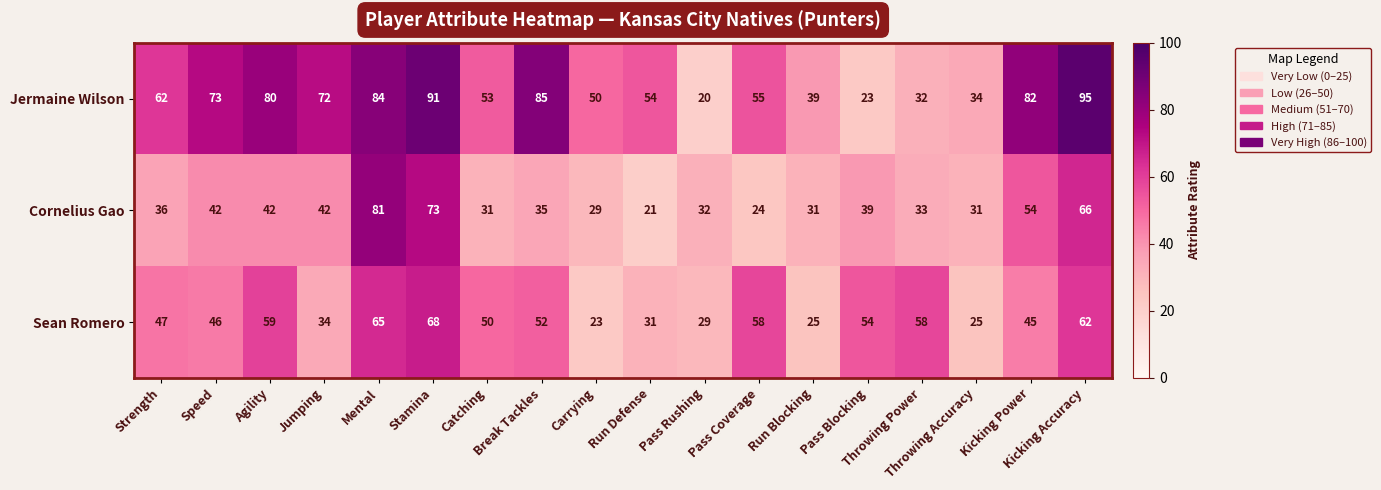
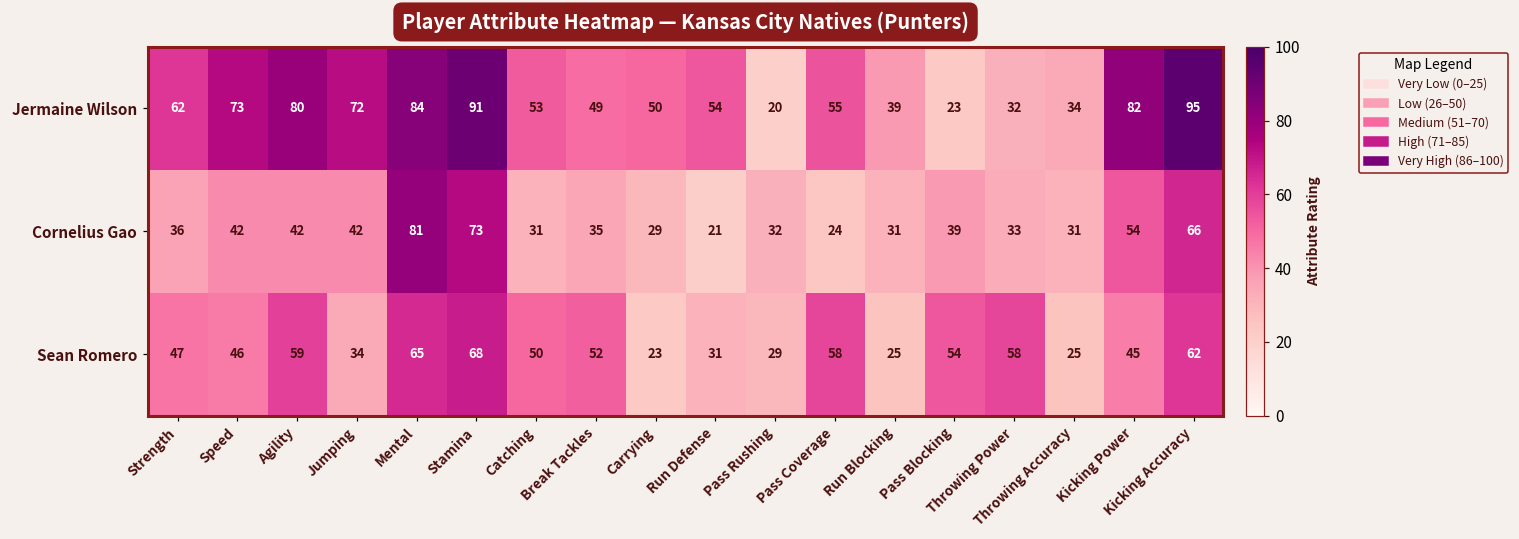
Jermaine Wilson, Break Tackles: 85 -> 49
